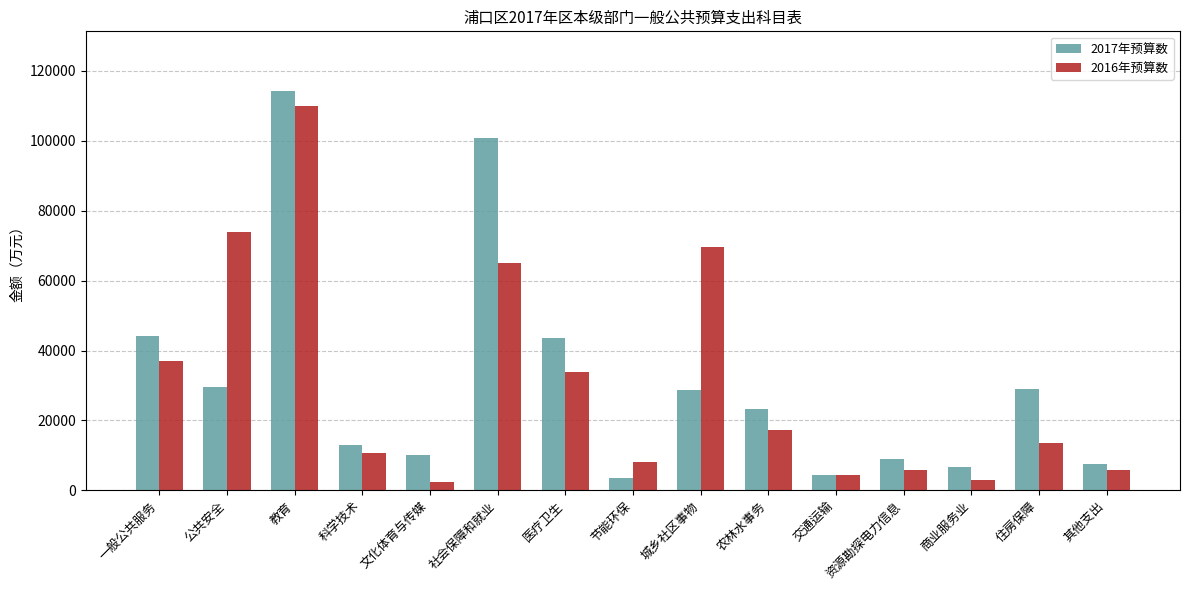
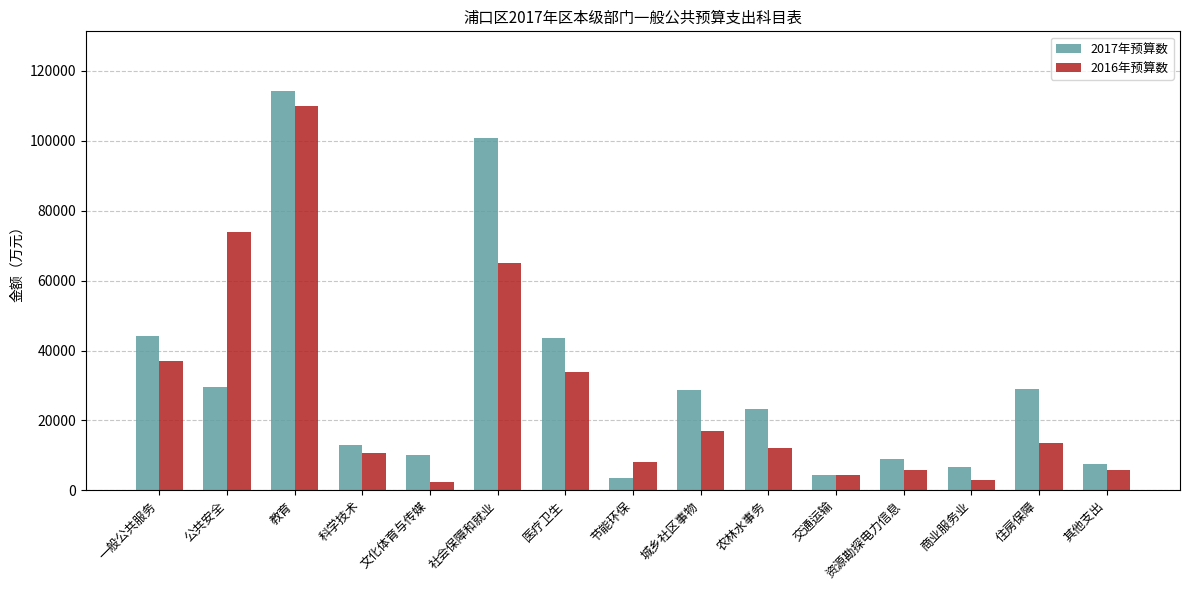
2016年预算数, 城乡社区事物: 70000 -> 17000
2016年预算数, 农林水事务: 17000 -> 12000
